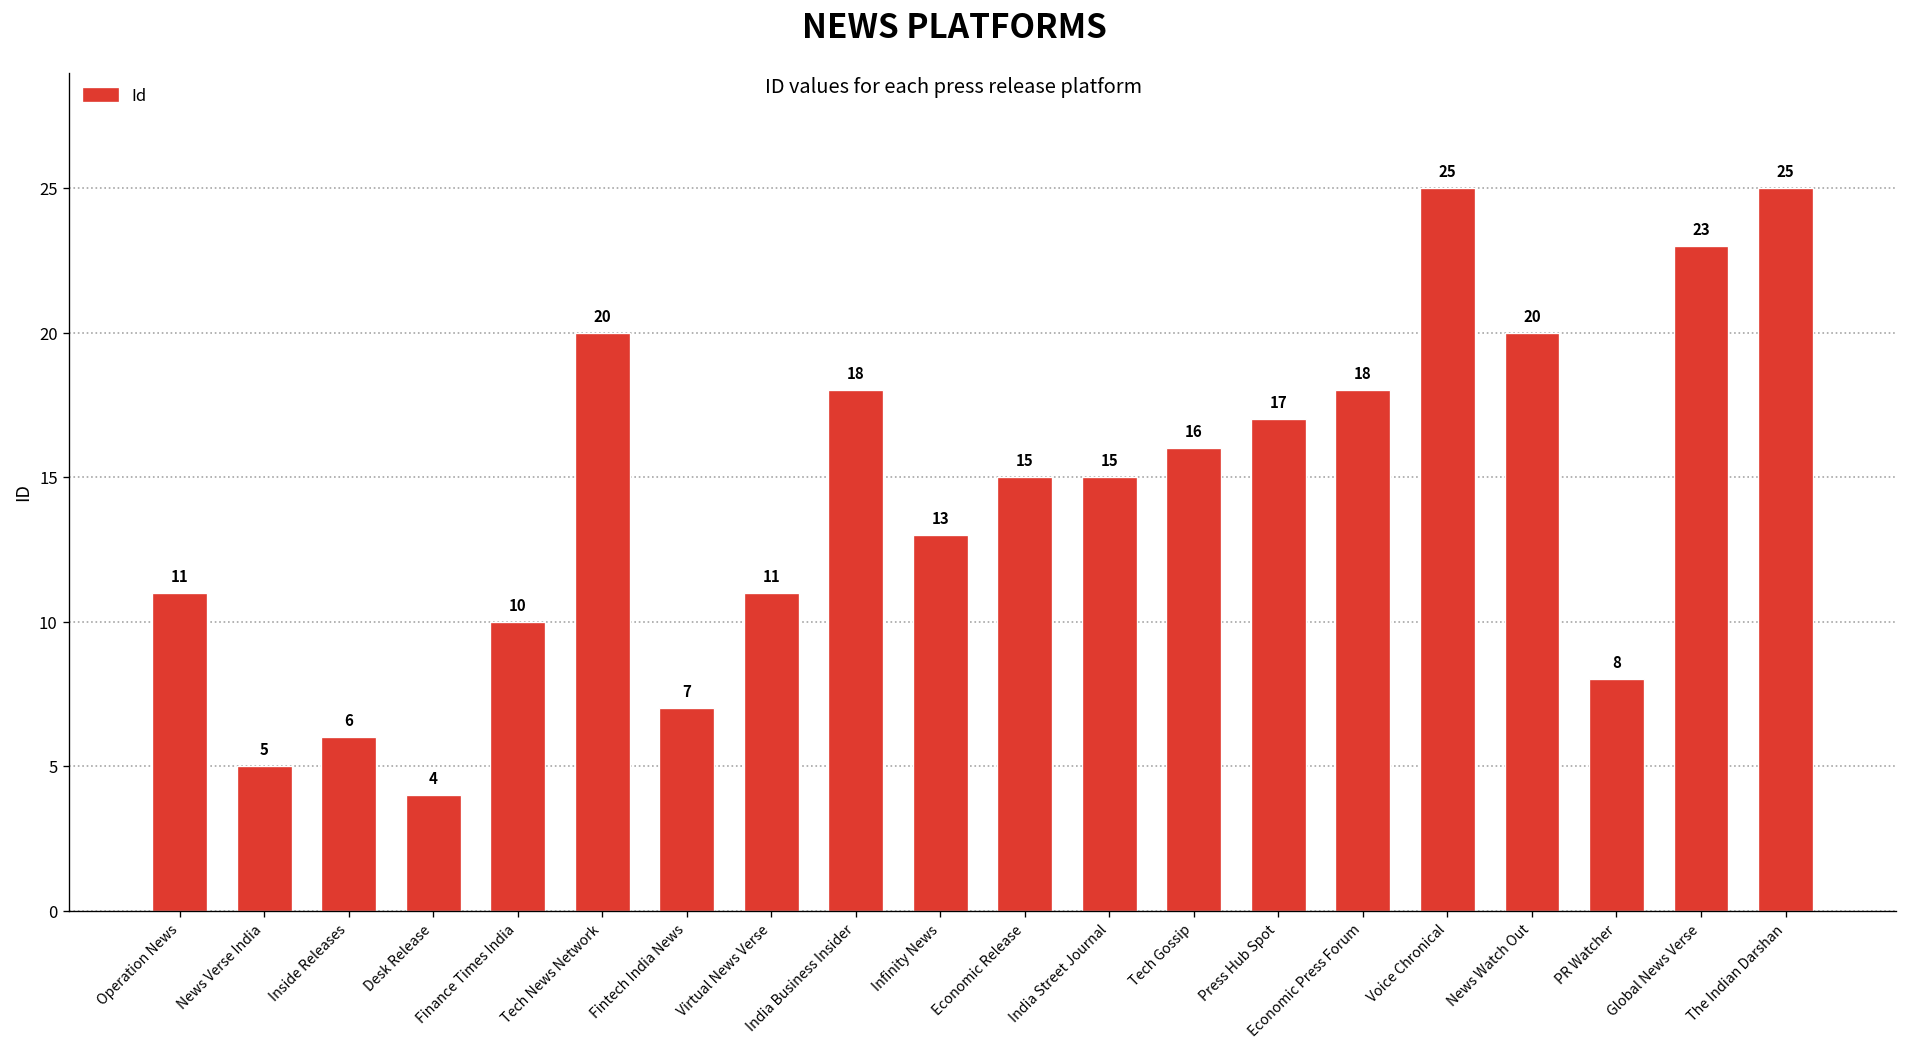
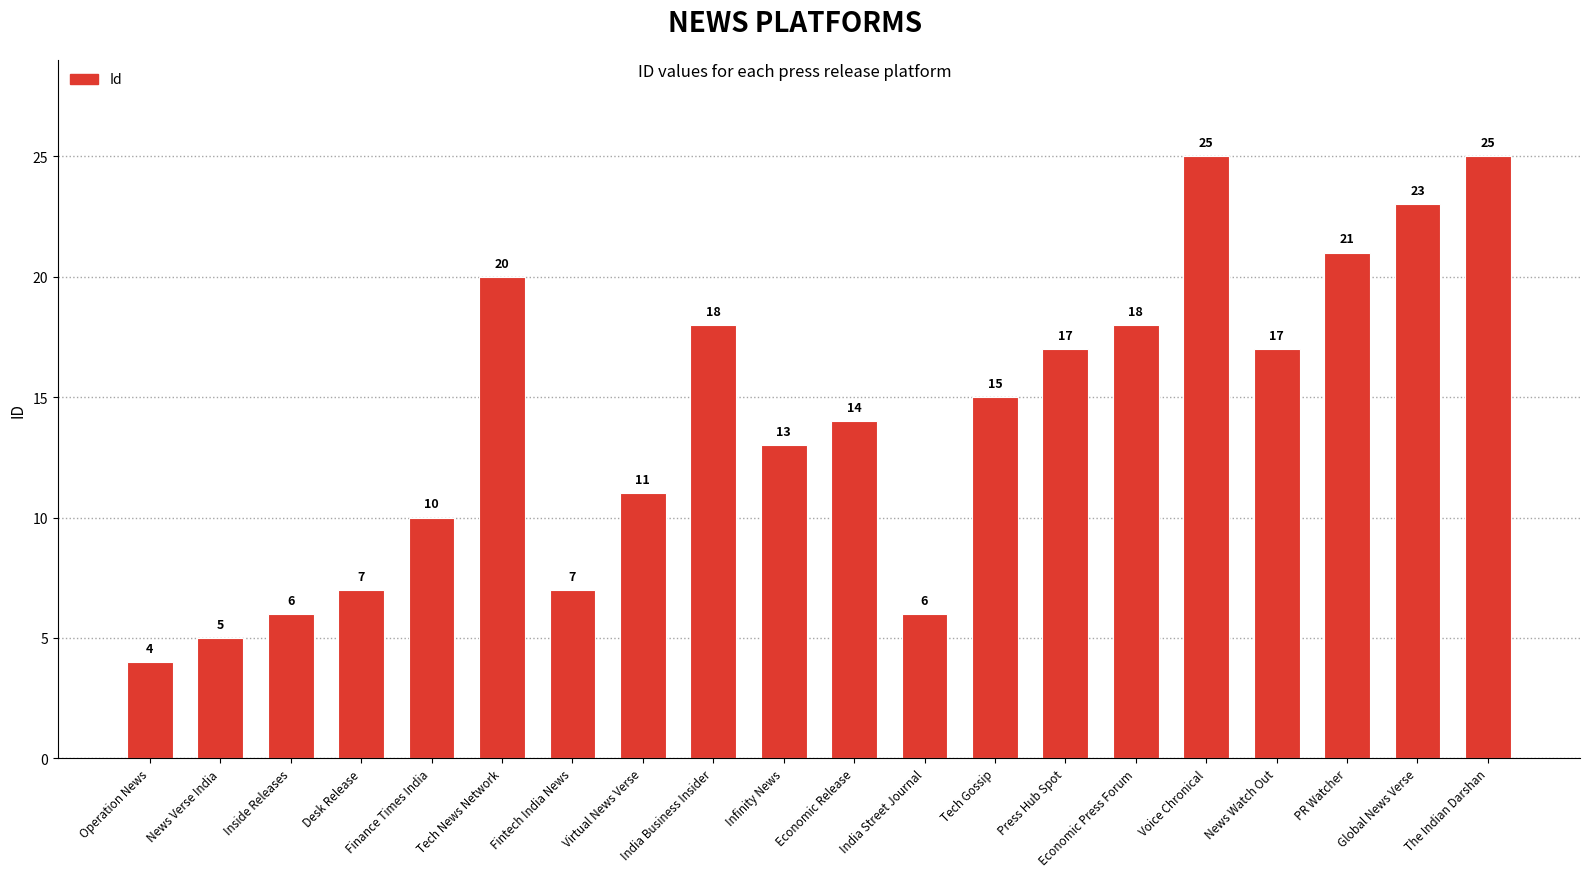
Operation News: 11 -> 4
Desk Release: 4 -> 7
Economic Release: 15 -> 14
India Street Journal: 15 -> 6
Tech Gossip: 16 -> 15
News Watch Out: 20 -> 17
PR Watcher: 8 -> 21
